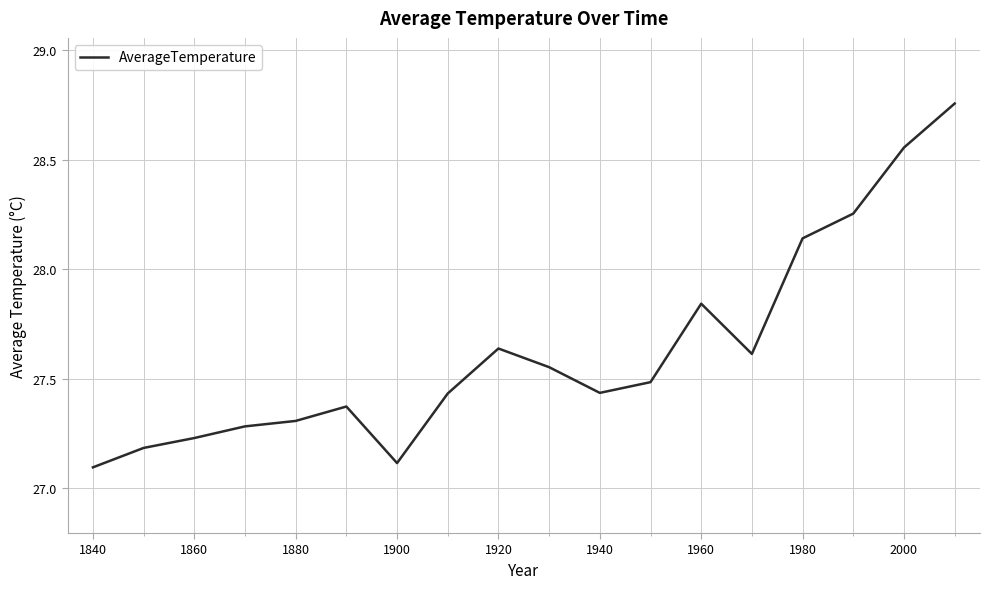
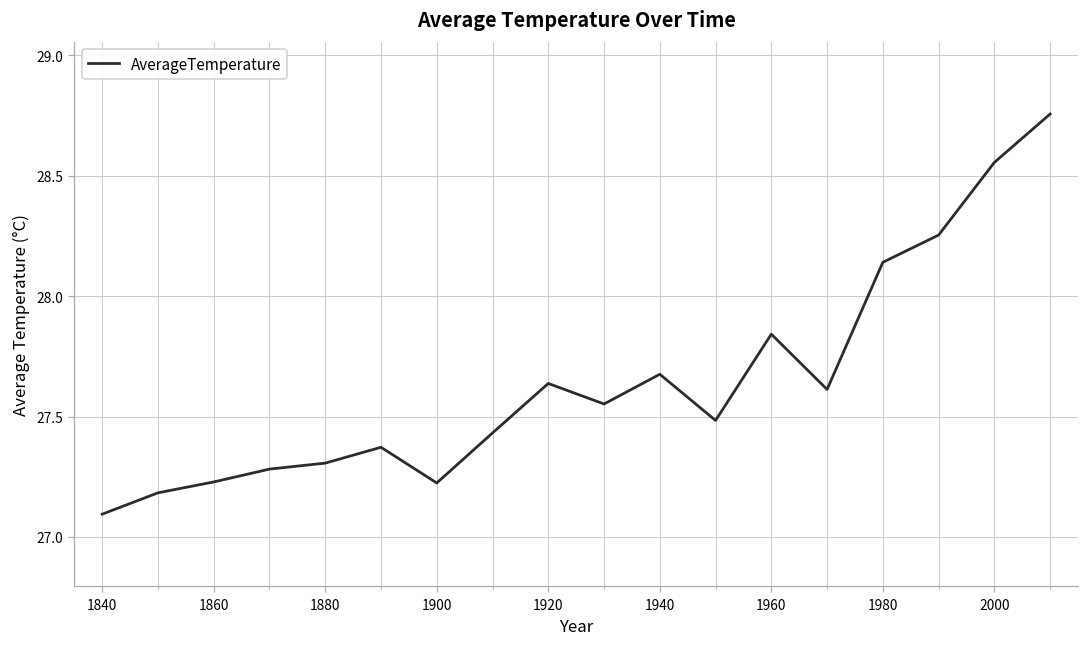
1900: 27.11 -> 27.22
1940: 27.43 -> 27.68
